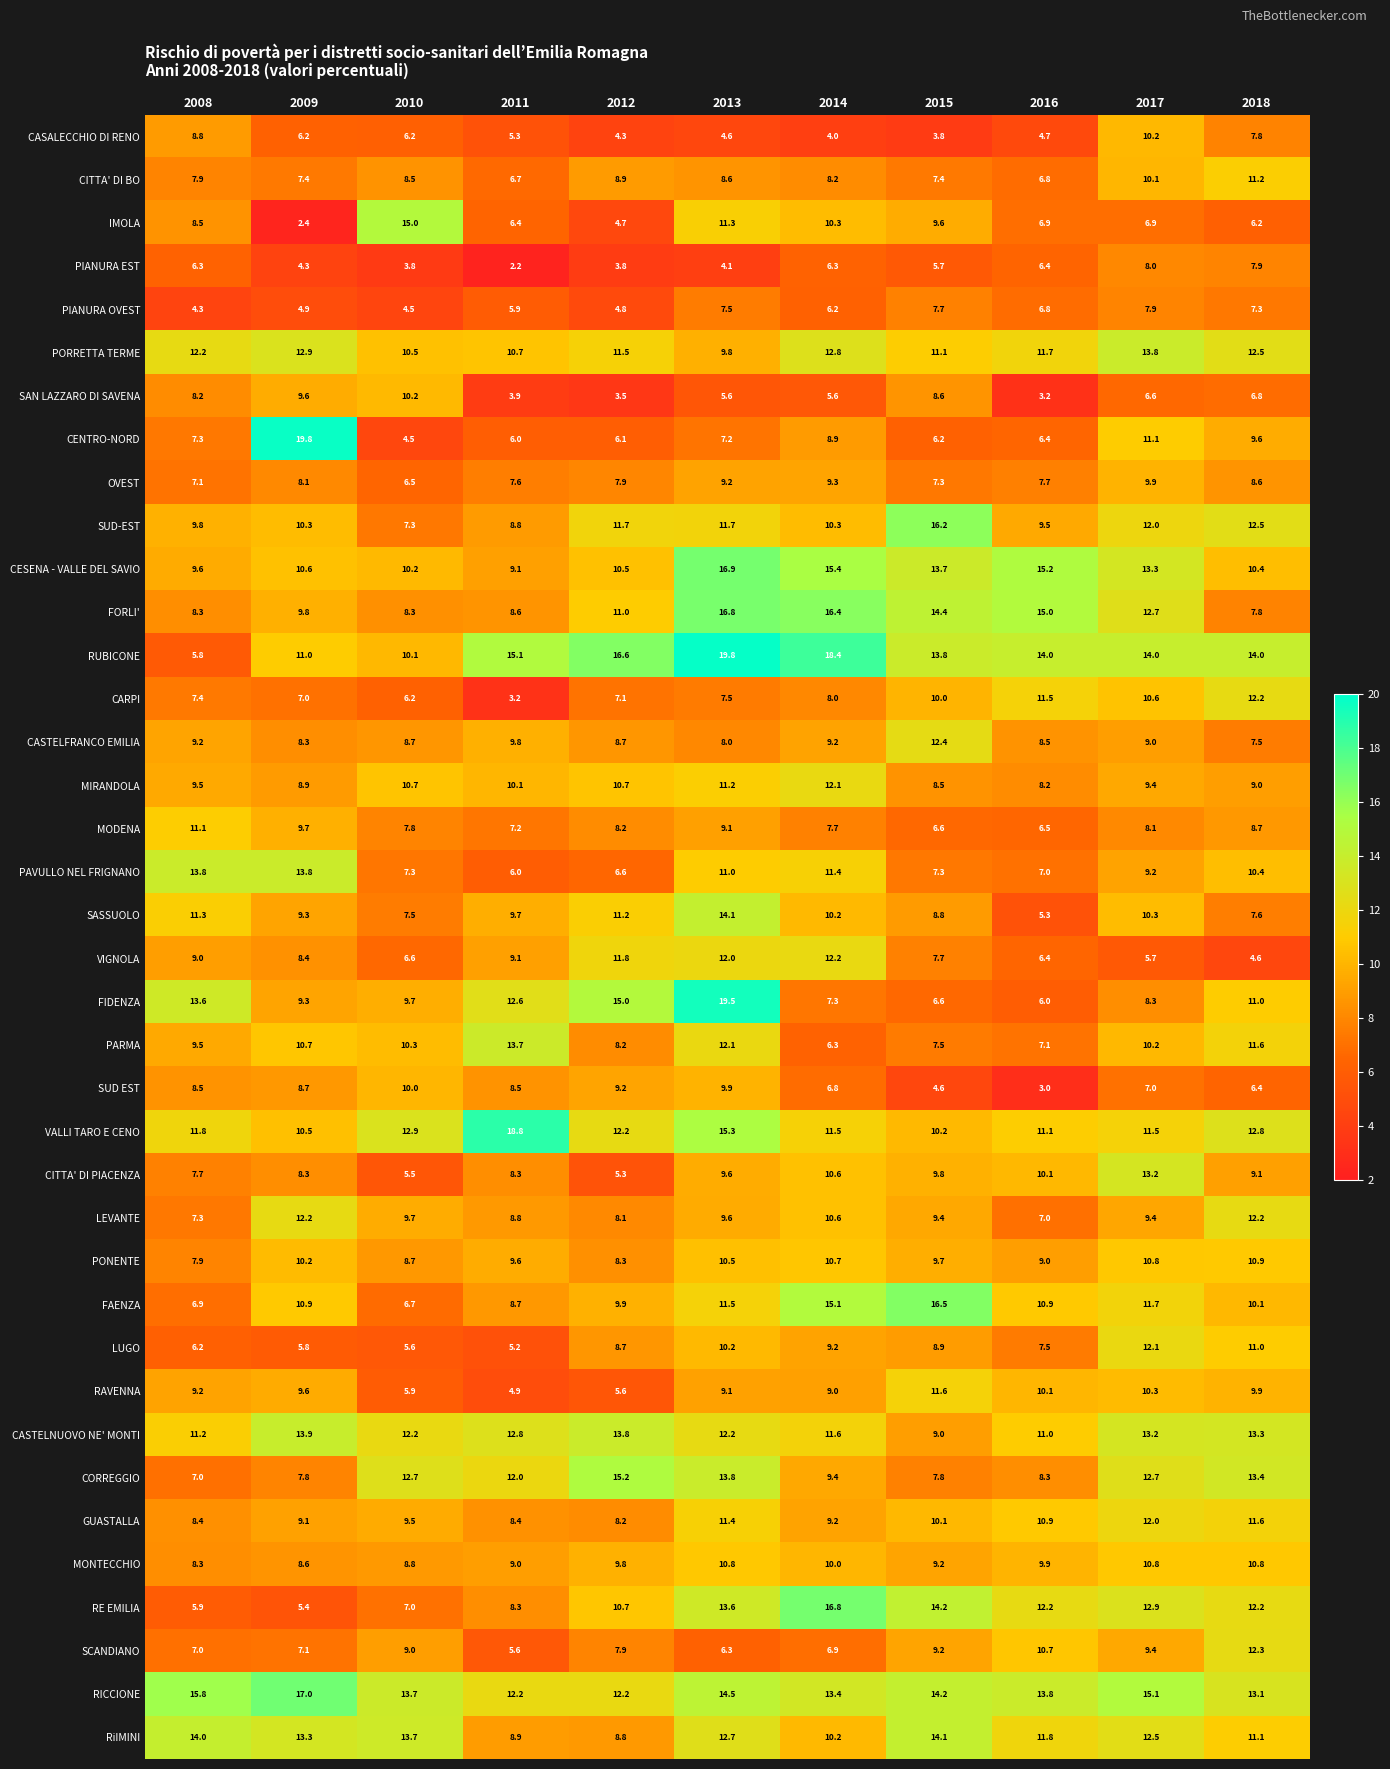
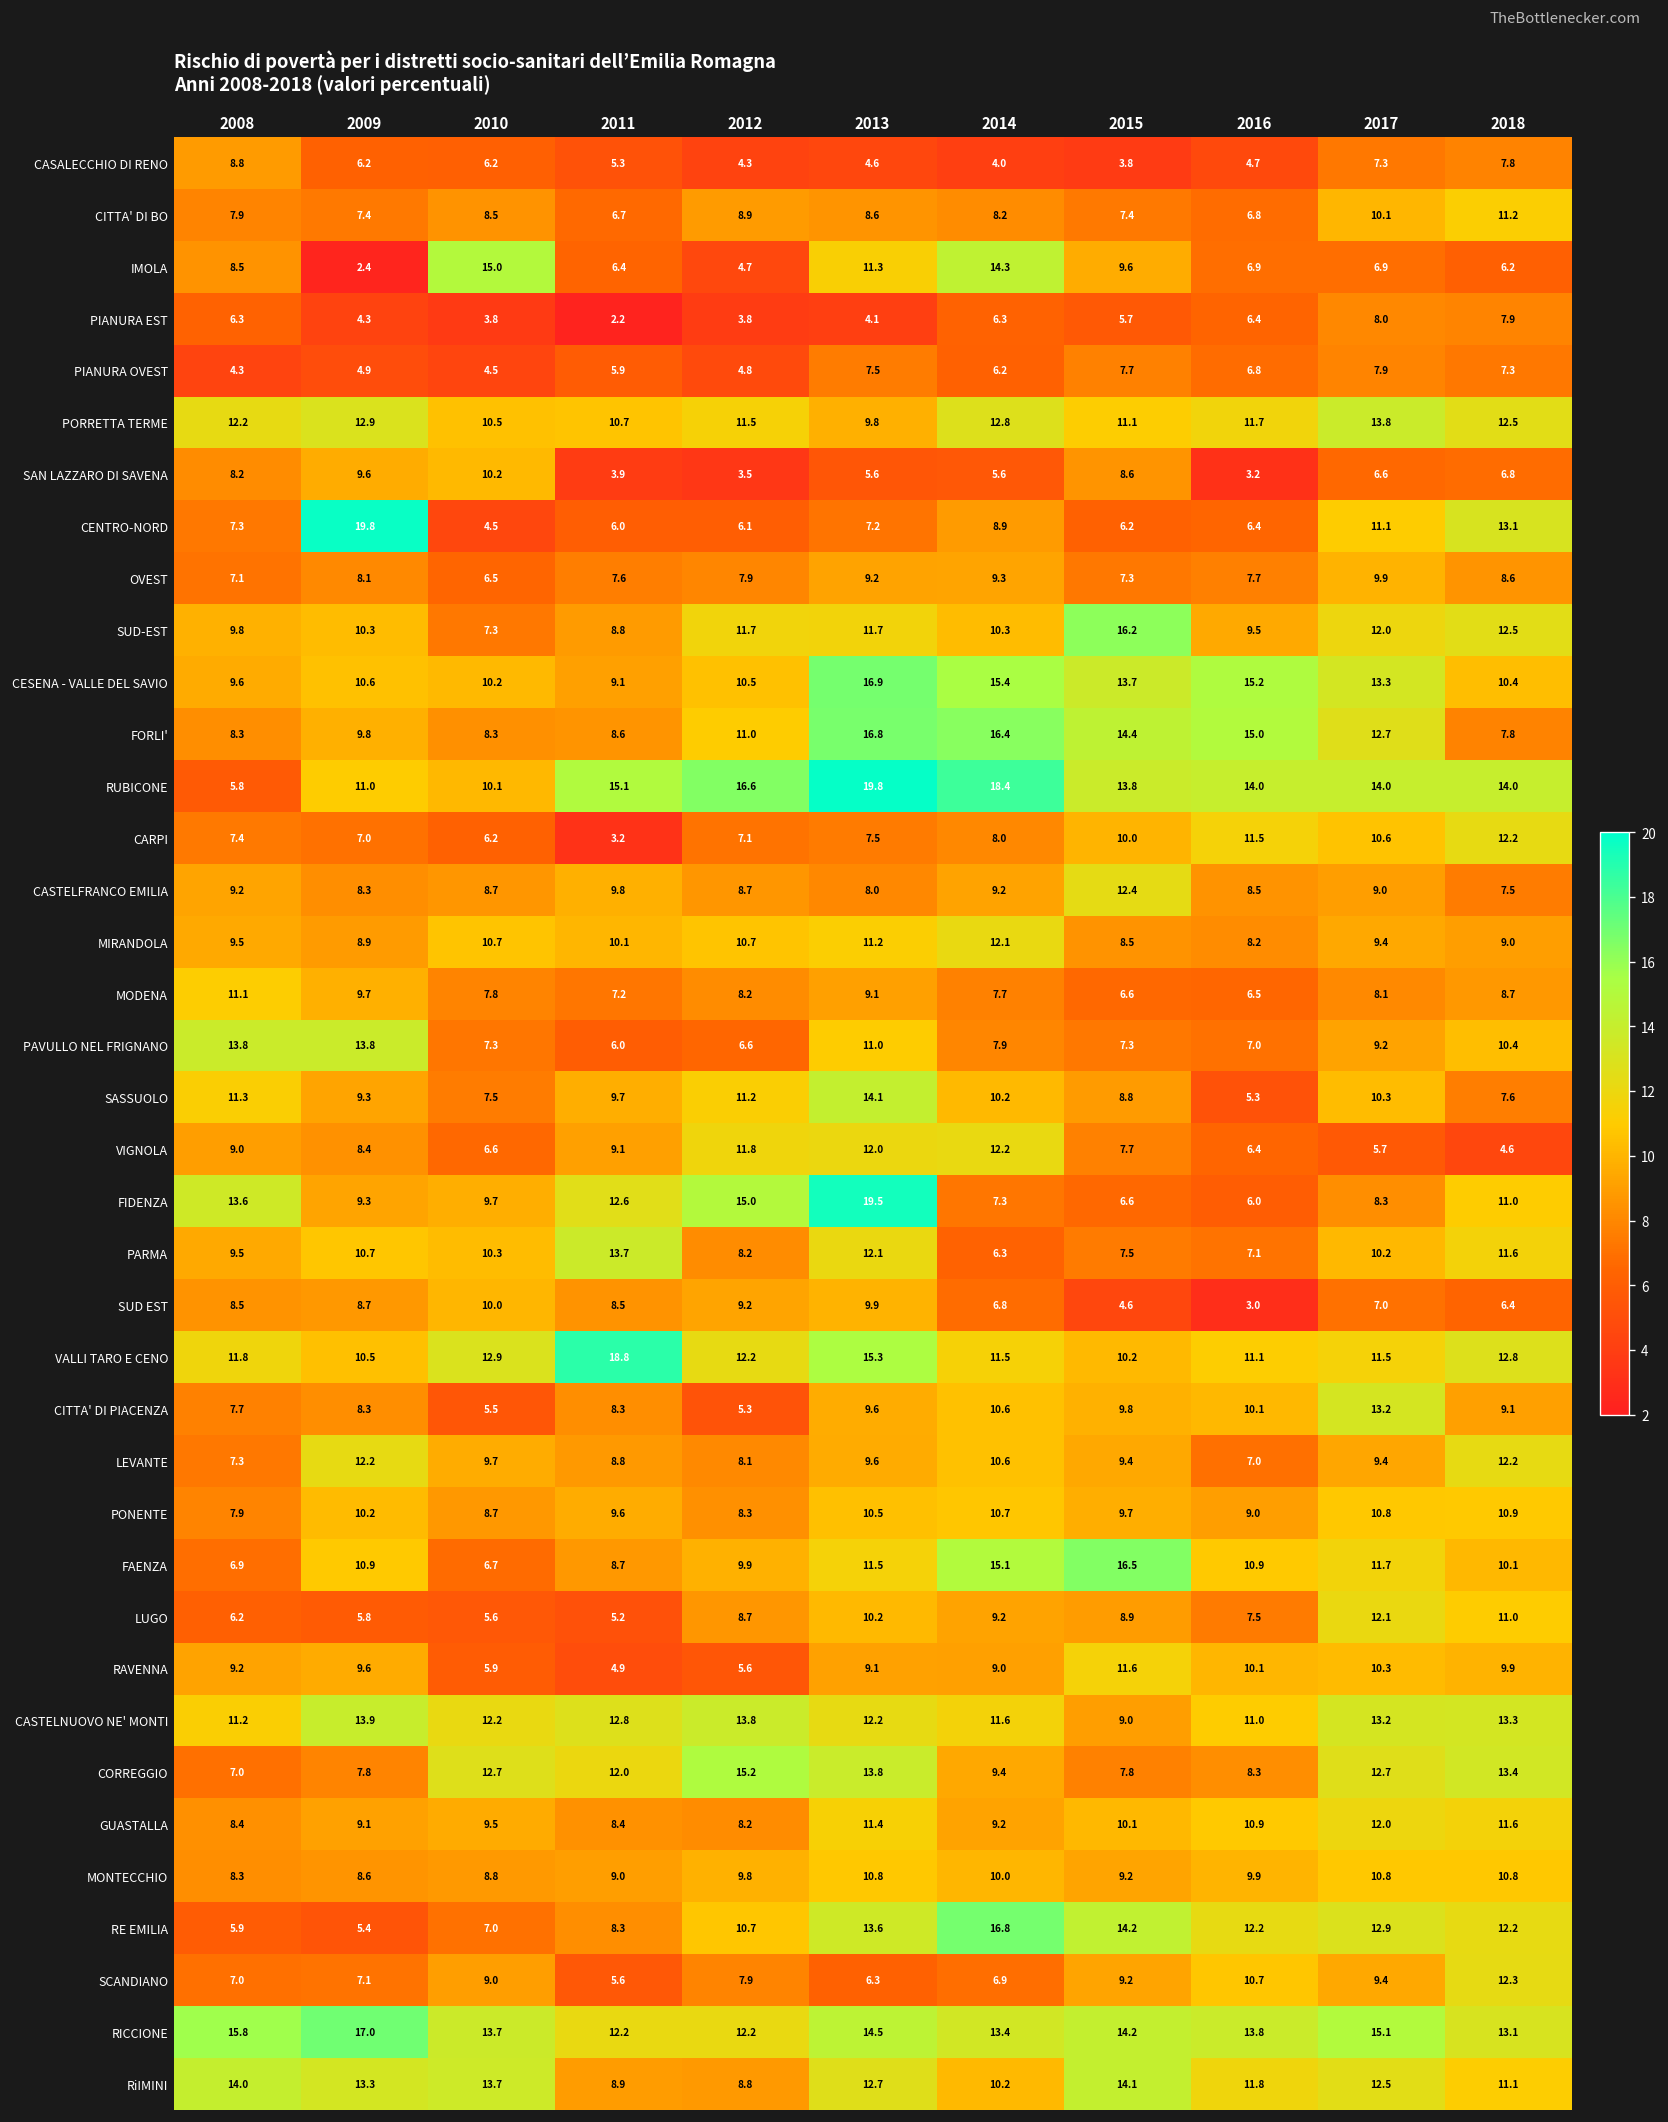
CASALECCHIO DI RENO, 2017: 10.2 -> 7.3
IMOLA, 2014: 10.3 -> 14.3
CENTRO-NORD, 2018: 9.6 -> 13.1
PAVULLO NEL FRIGNANO, 2014: 11.4 -> 7.9
